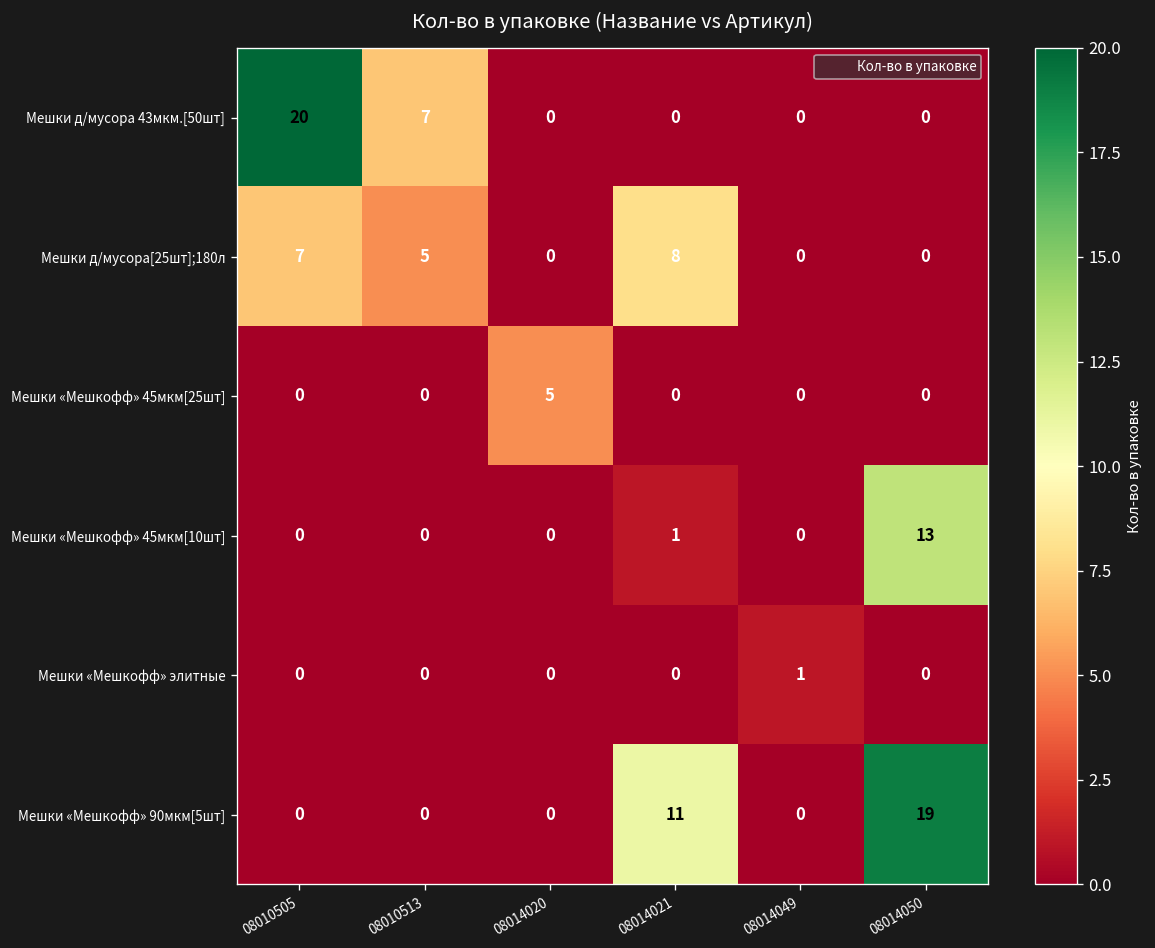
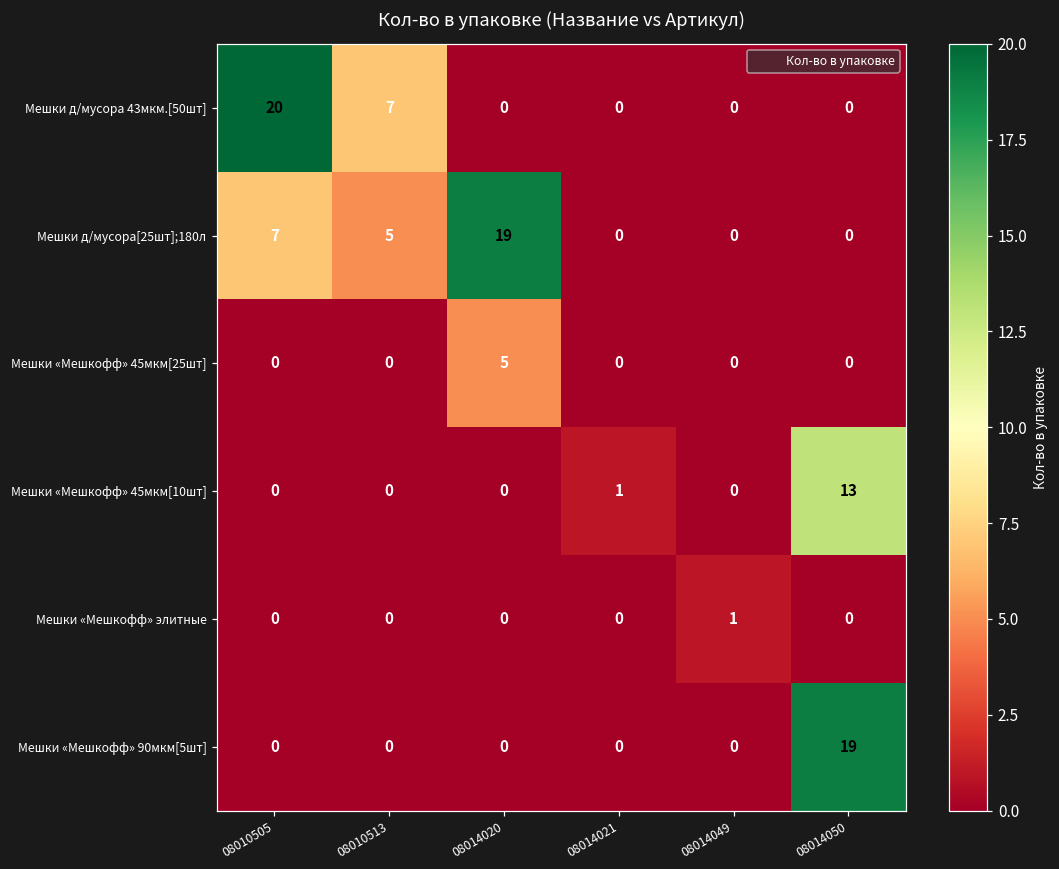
Мешки д/мусора[25шт];180л, 08014020: 0 -> 19
Мешки д/мусора[25шт];180л, 08014021: 8 -> 0
Мешки «Мешкофф» 90мкм[5шт], 08014021: 11 -> 0
